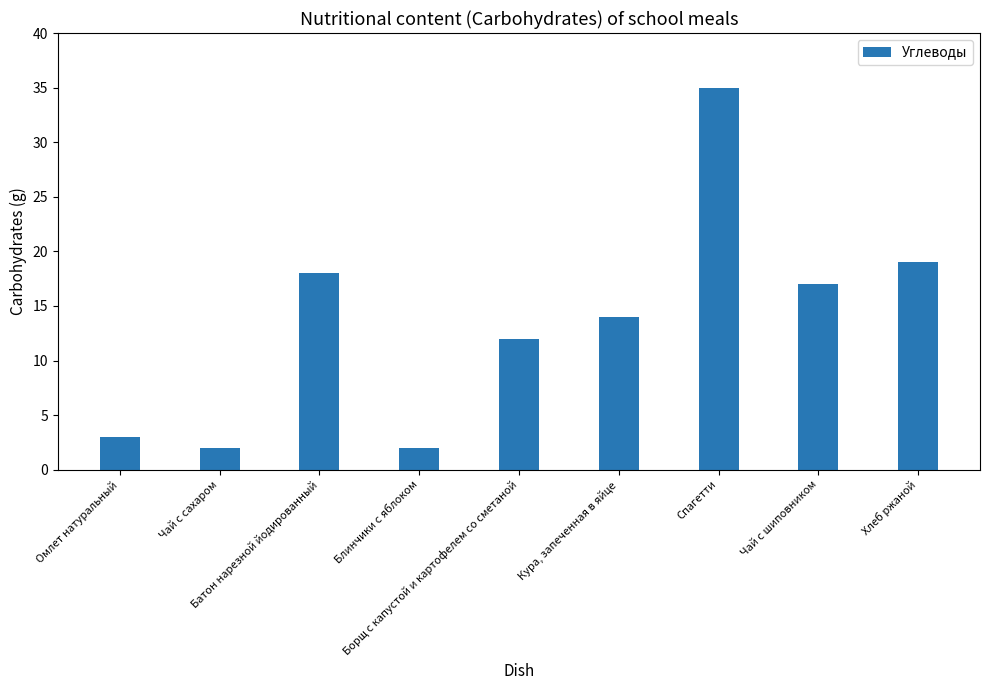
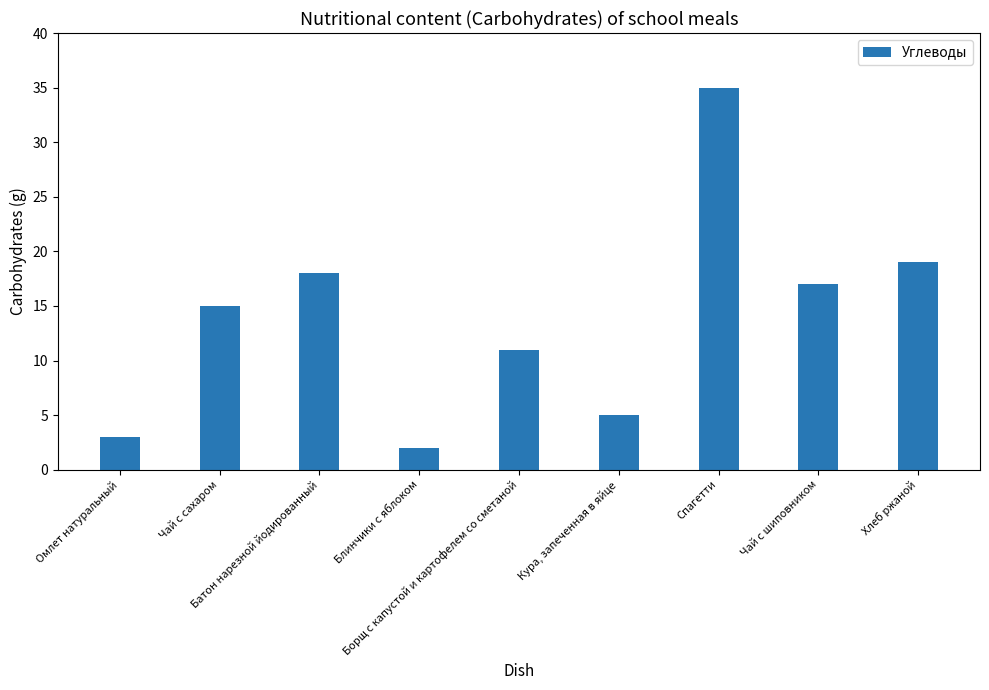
Чай с сахаром: 2 -> 15
Борщ с капустой и картофелем со сметаной: 12 -> 11
Кура, запеченная в яйце: 14 -> 5
